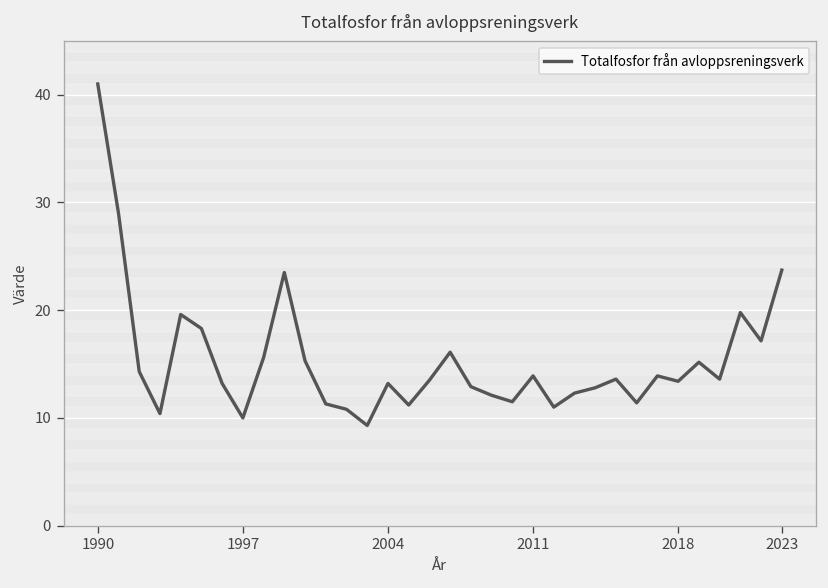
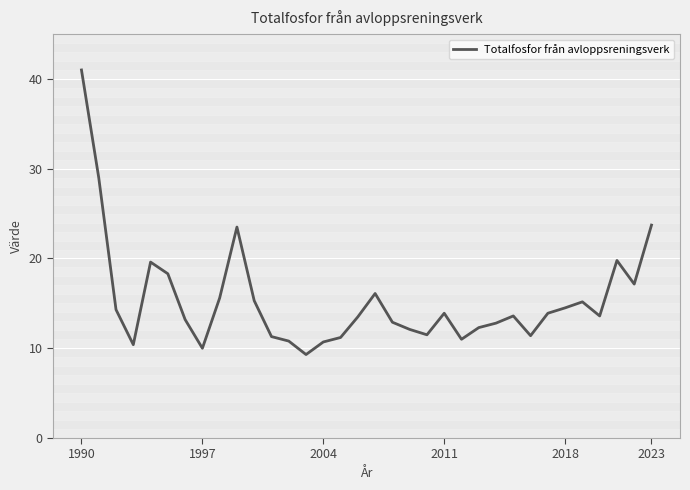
2004: 13 -> 11
2018: 13 -> 15
